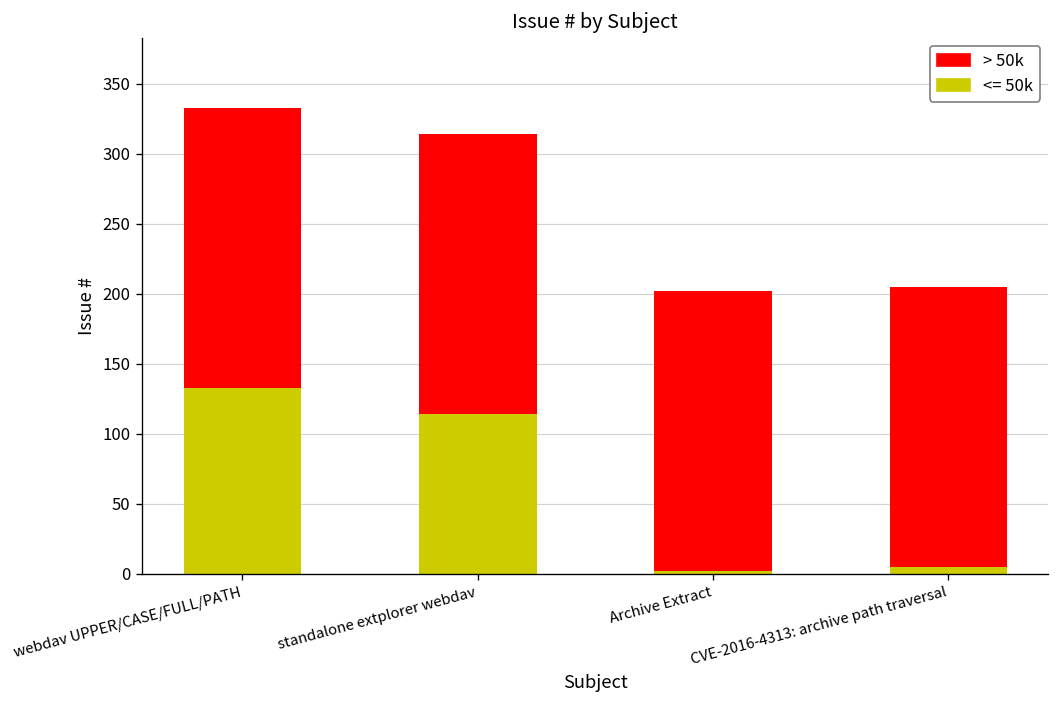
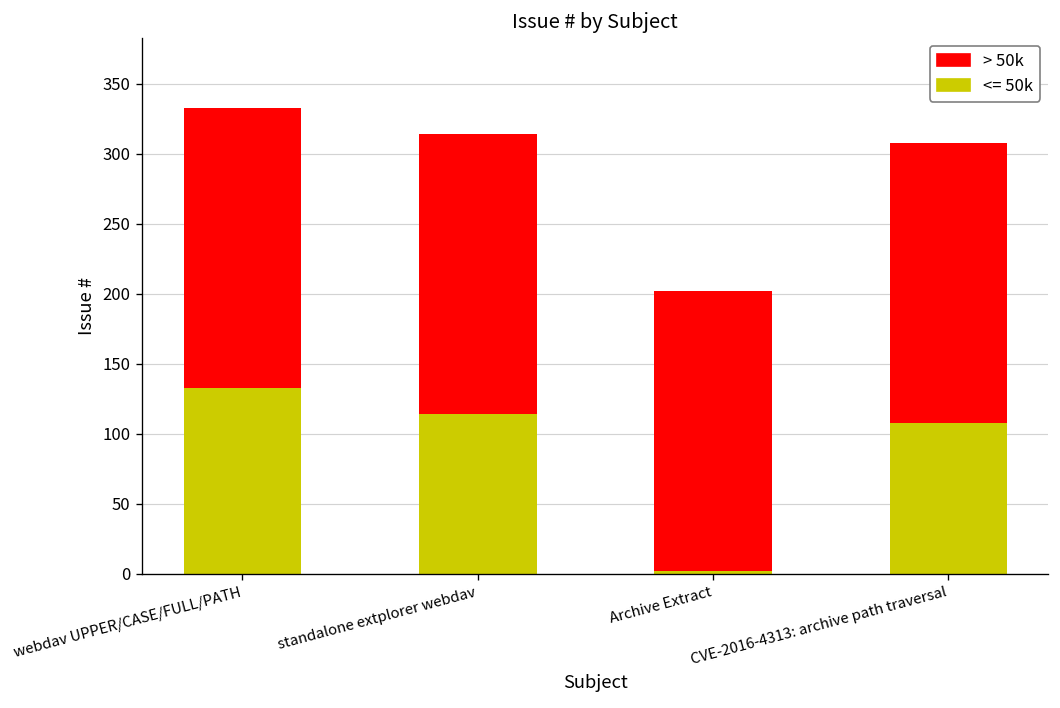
<= 50k, CVE-2016-4313: archive path traversal: 5 -> 108
